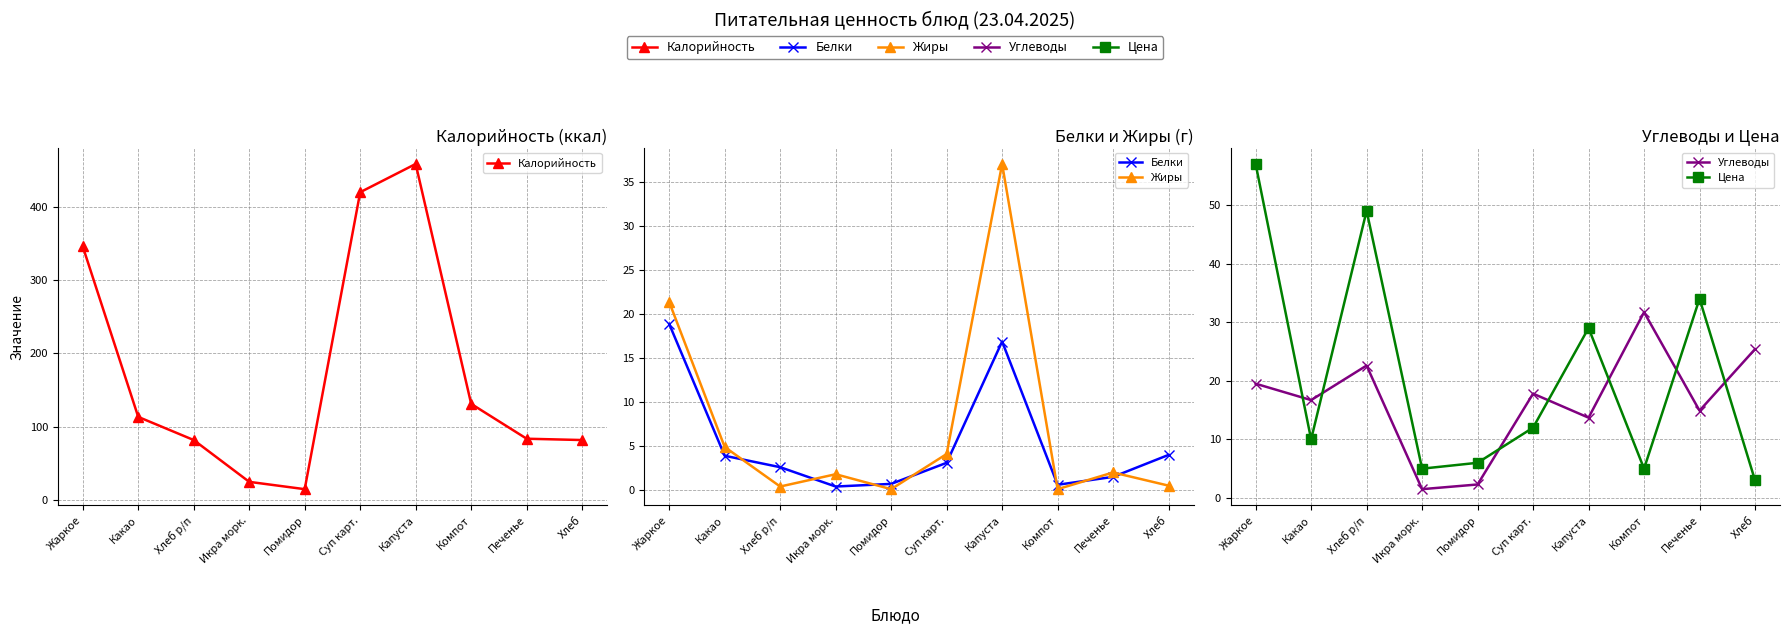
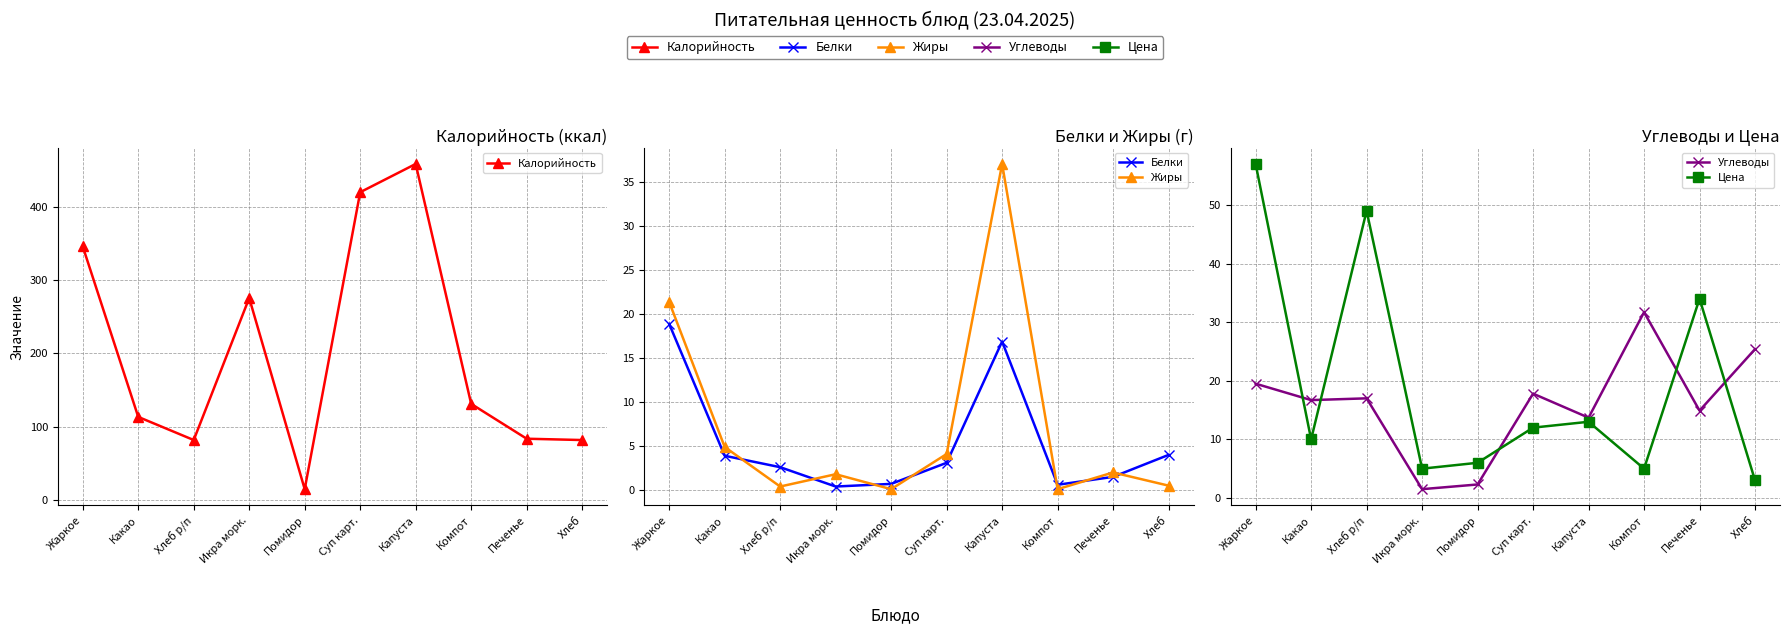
Калорийность (ккал), Икра морк.: 20 -> 280
Углеводы и Цена, Углеводы, Хлеб р/п: 23 -> 17
Углеводы и Цена, Цена, Капуста: 29 -> 13
